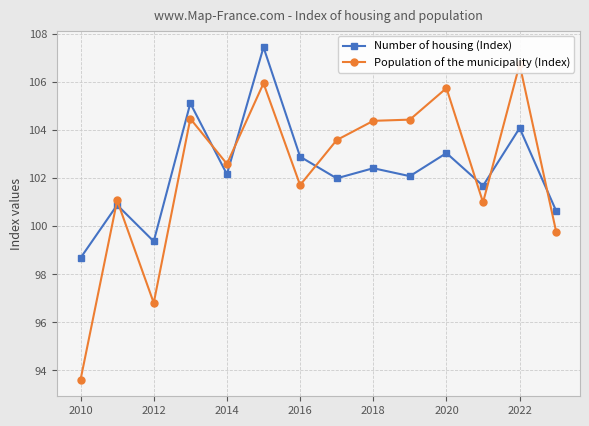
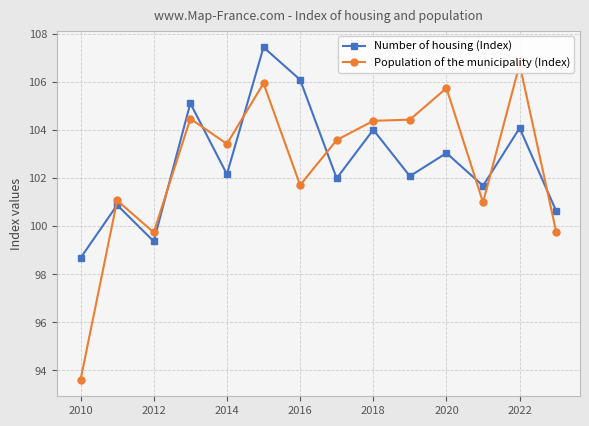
Population of the municipality (Index), 2012: 96.8 -> 99.7
Population of the municipality (Index), 2014: 102.6 -> 103.4
Number of housing (Index), 2016: 102.9 -> 106.1
Number of housing (Index), 2018: 102.4 -> 104.0
